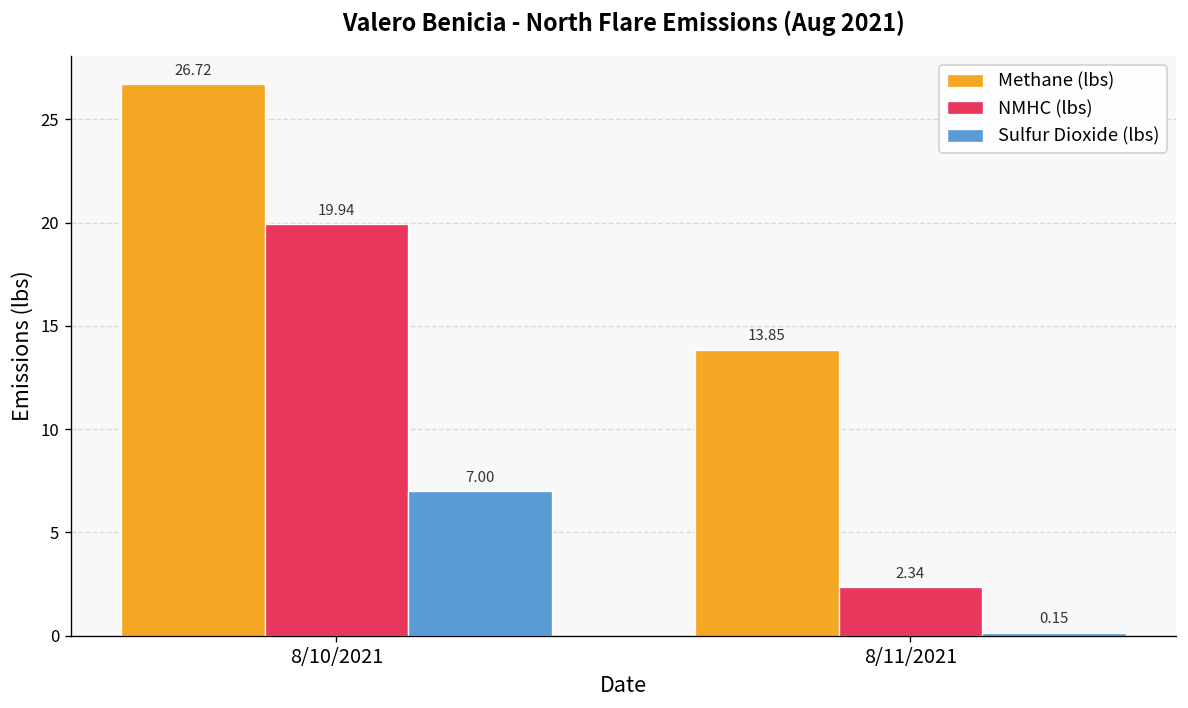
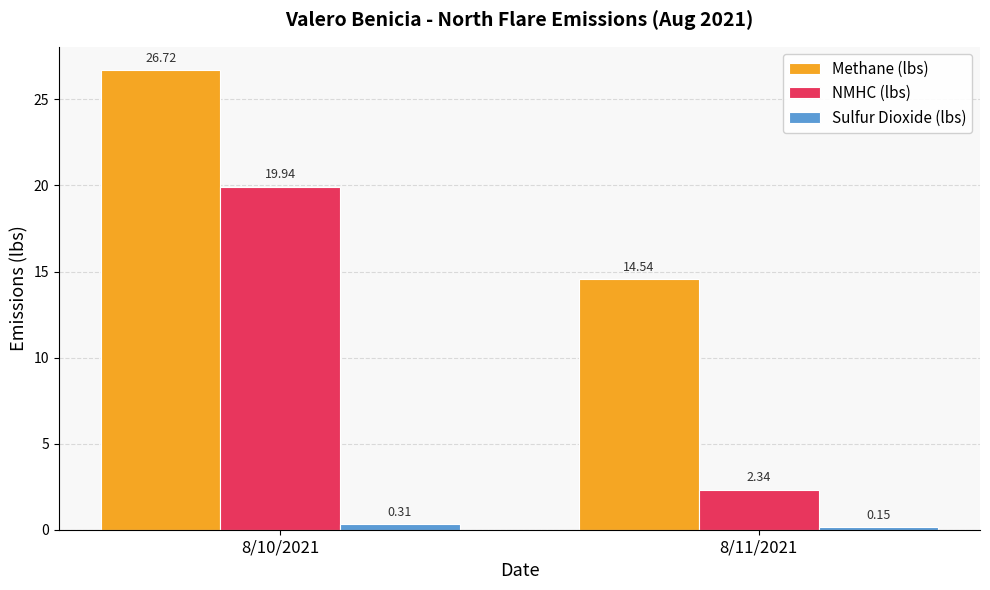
Sulfur Dioxide (lbs), 8/10/2021: 7.00 -> 0.31
Methane (lbs), 8/11/2021: 13.85 -> 14.54
